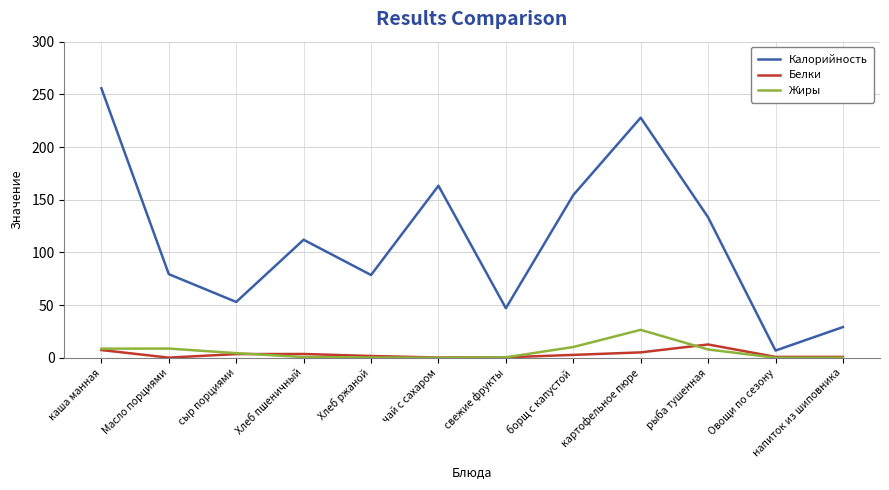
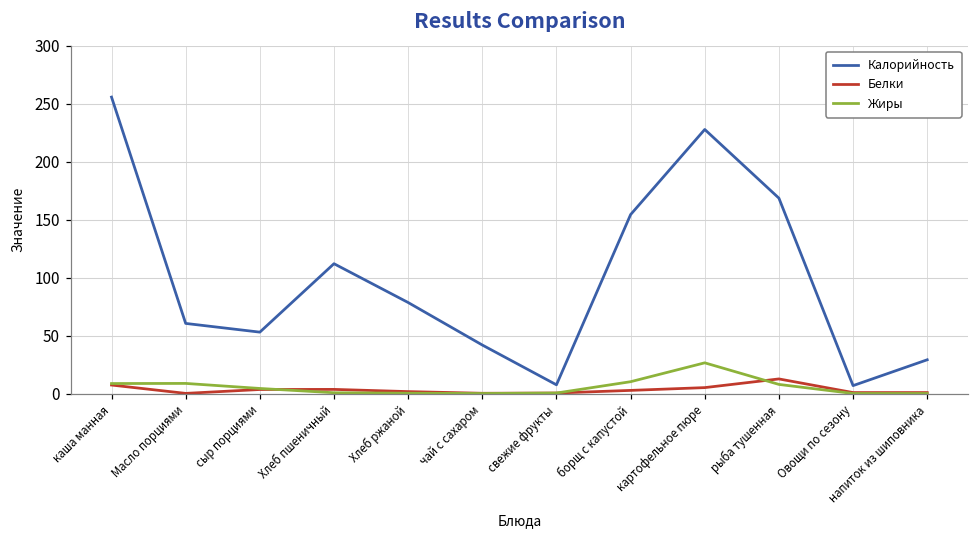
Калорийность, Масло порциями: 79 -> 60
Калорийность, чай с сахаром: 163 -> 42
Калорийность, свежие фрукты: 47 -> 8
Калорийность, рыба тушенная: 133 -> 169
